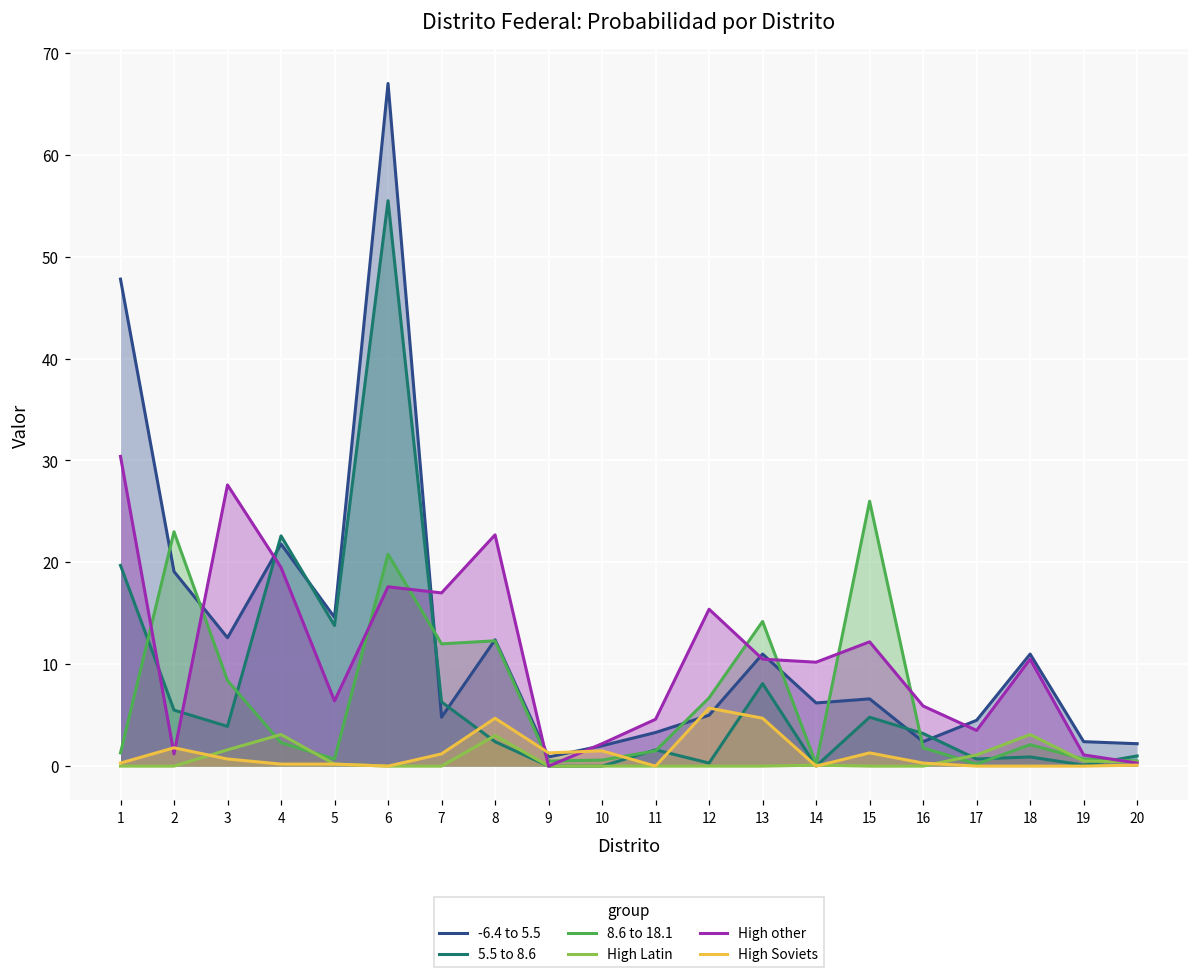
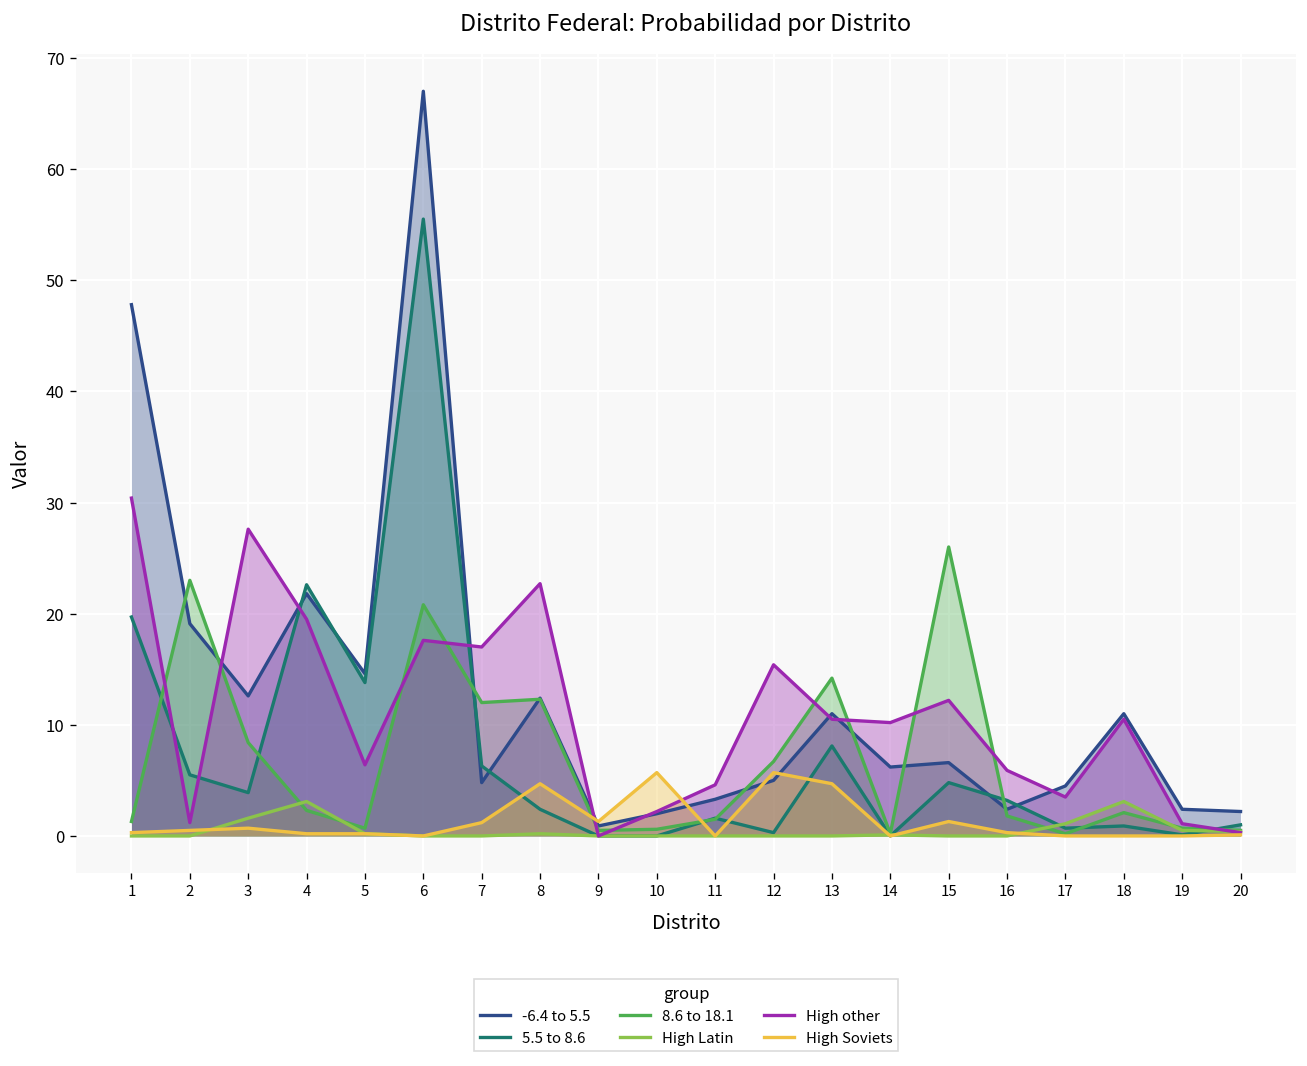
High Soviets, 2: 2 -> 1
High Latin, 8: 3 -> 0
High Soviets, 10: 2 -> 6
